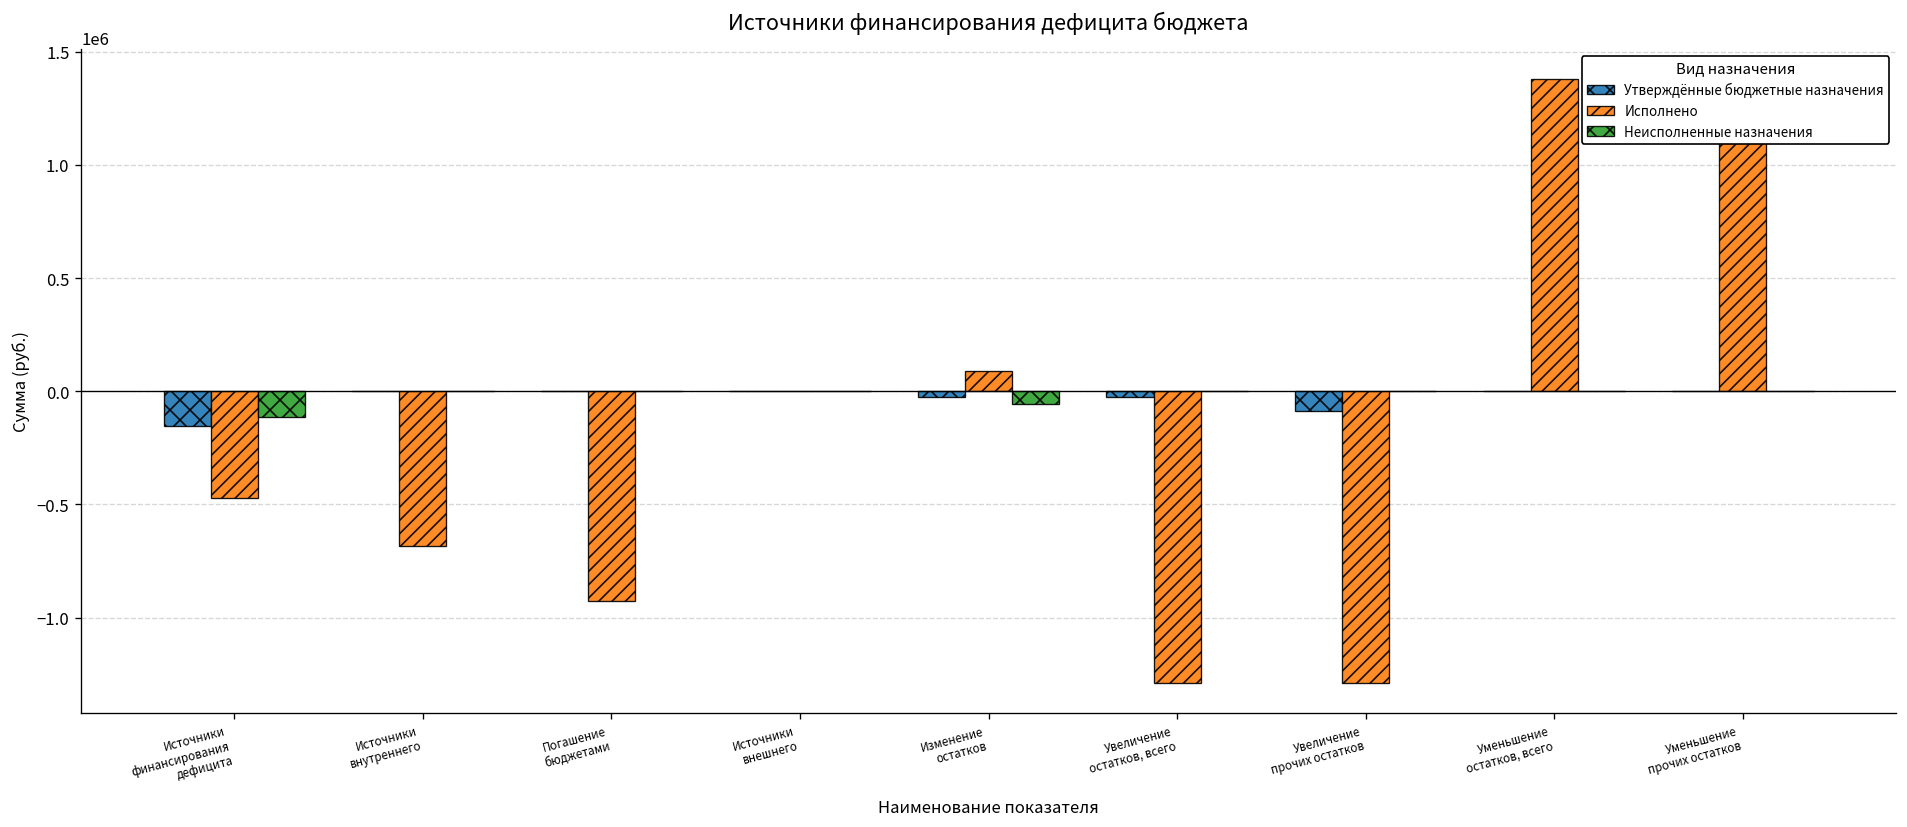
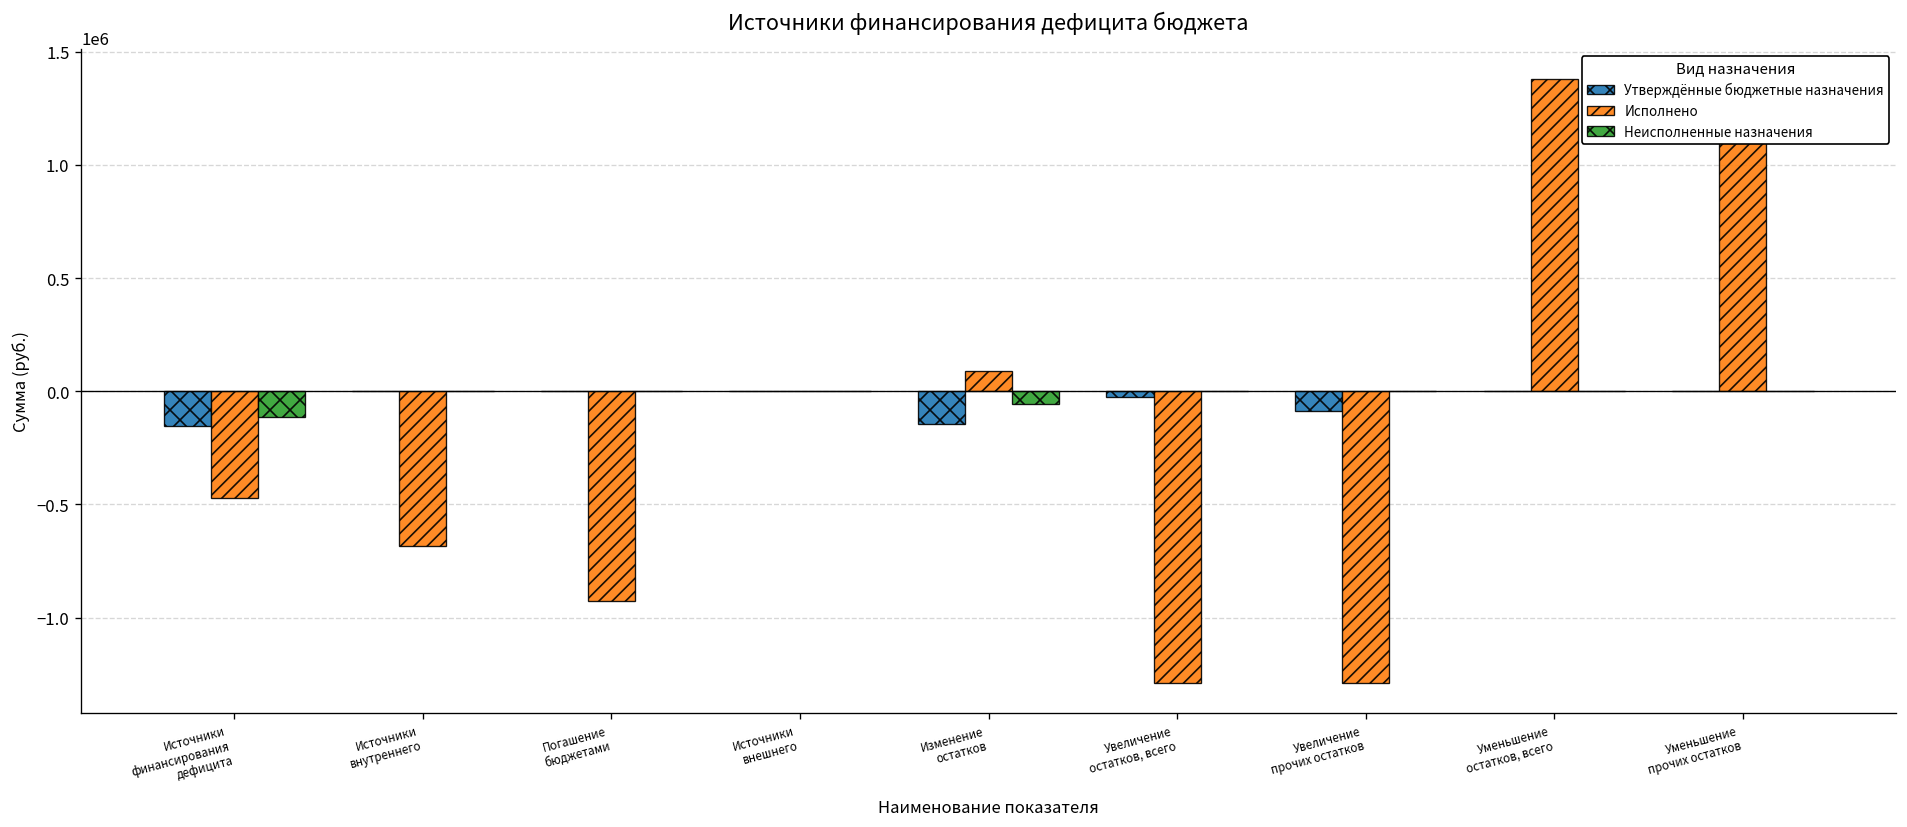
Утверждённые бюджетные назначения, Изменение остатков: -20000 -> -140000
